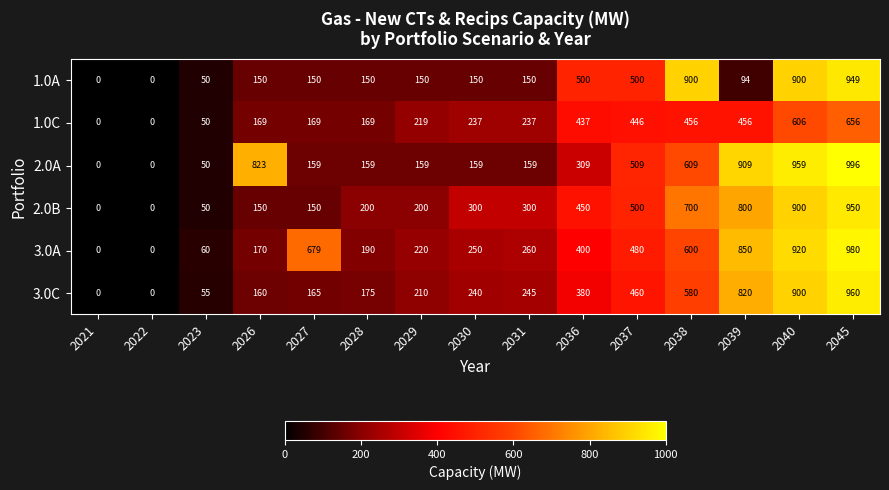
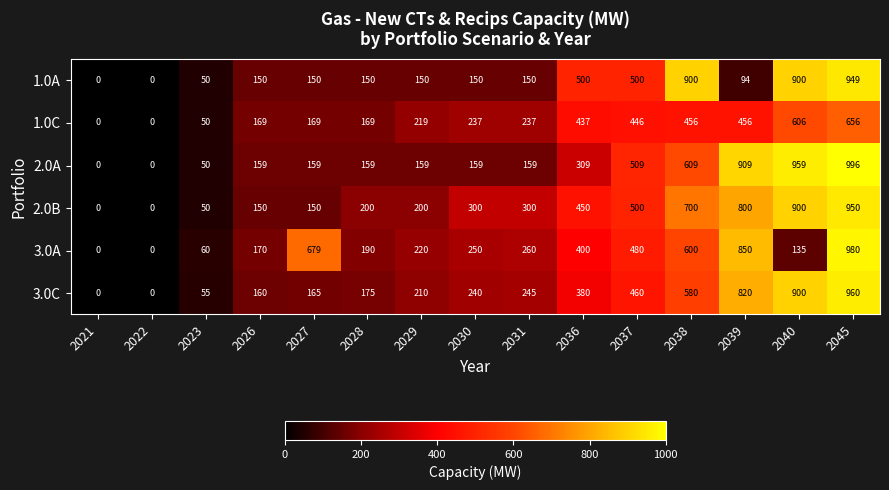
2.0A, 2026: 823 -> 159
3.0A, 2040: 920 -> 135
